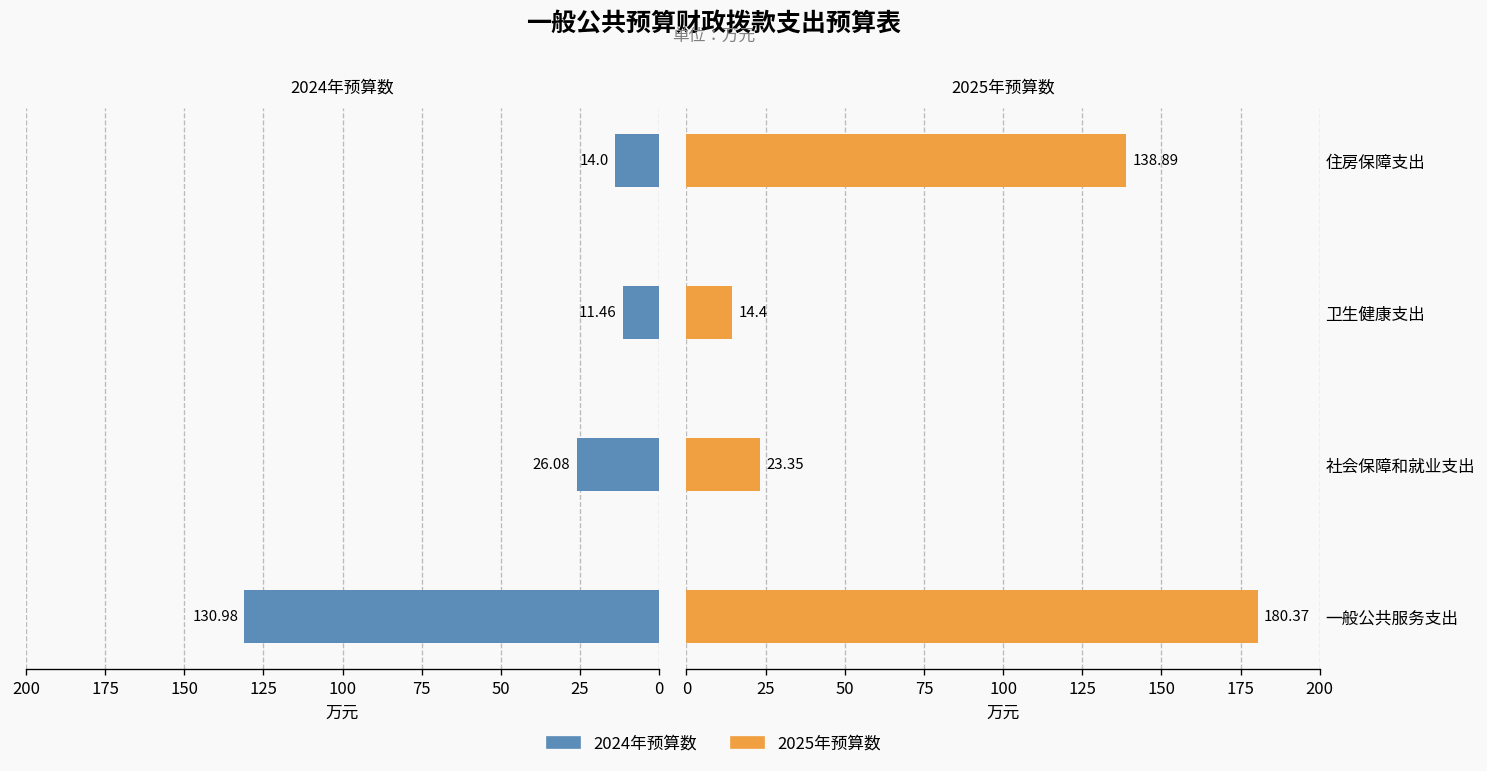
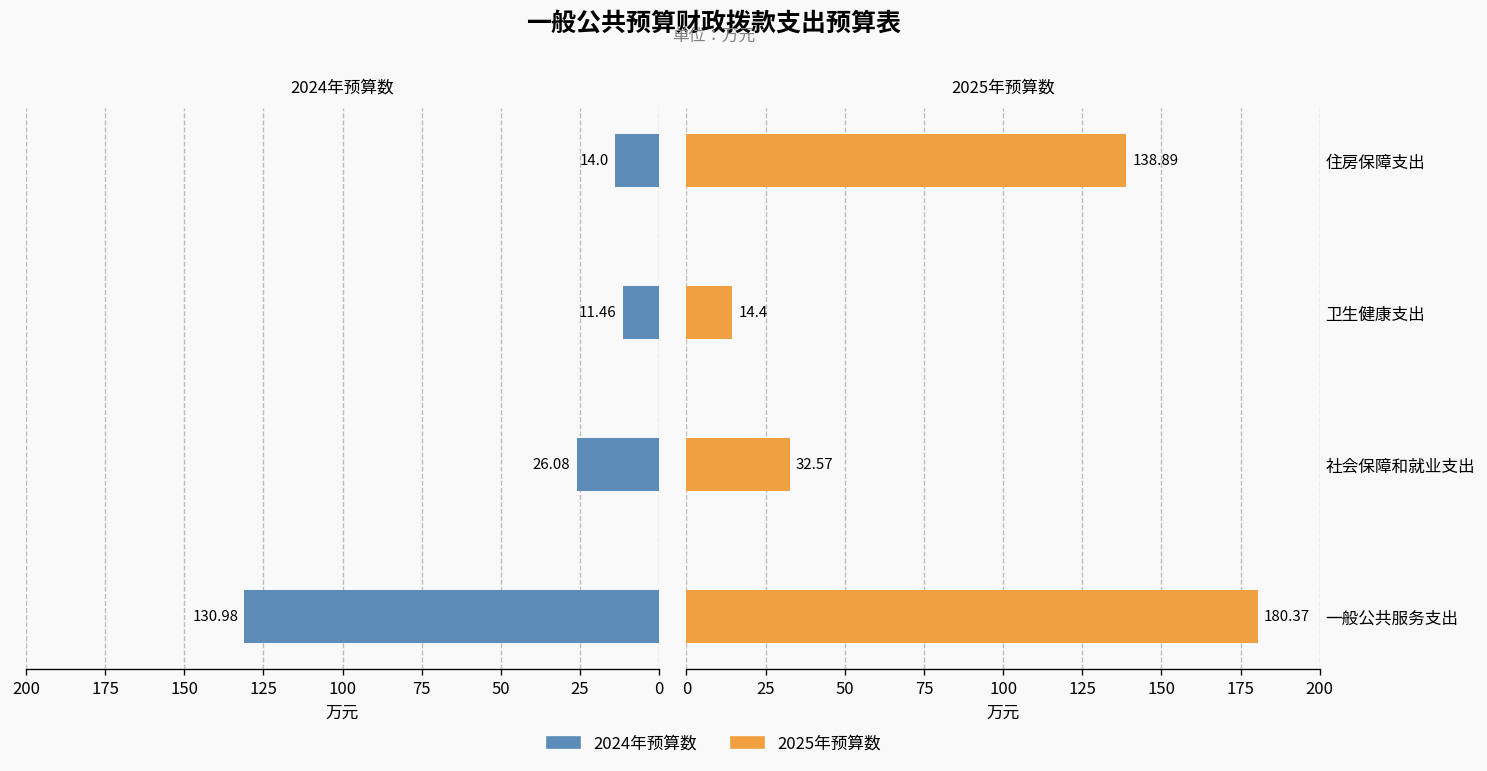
2025年预算数, 社会保障和就业支出: 23.35 -> 32.57
